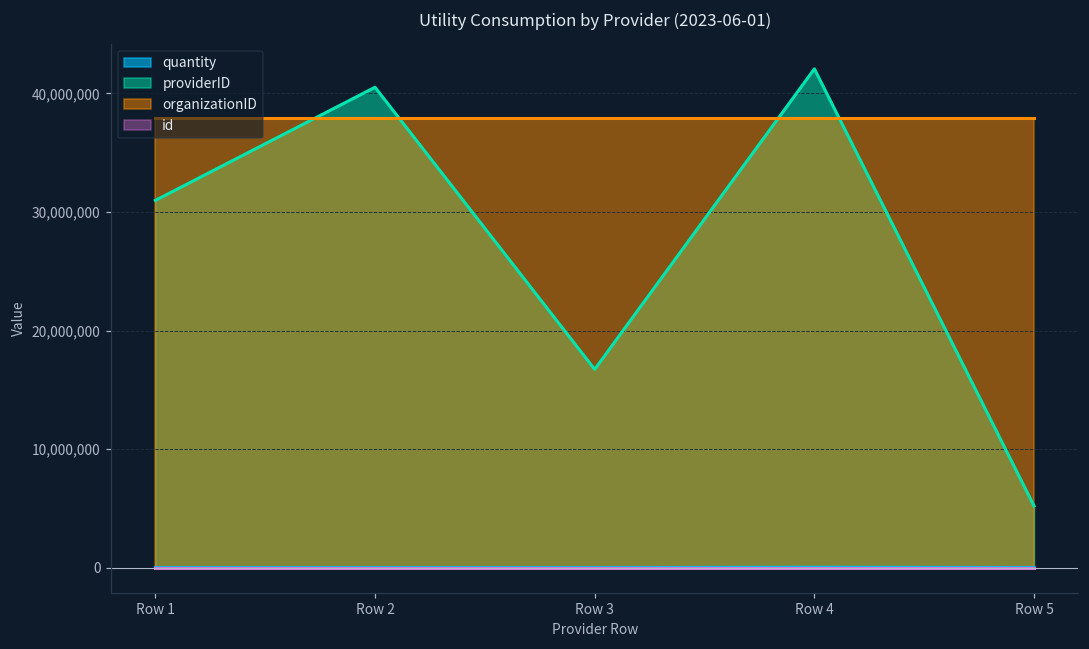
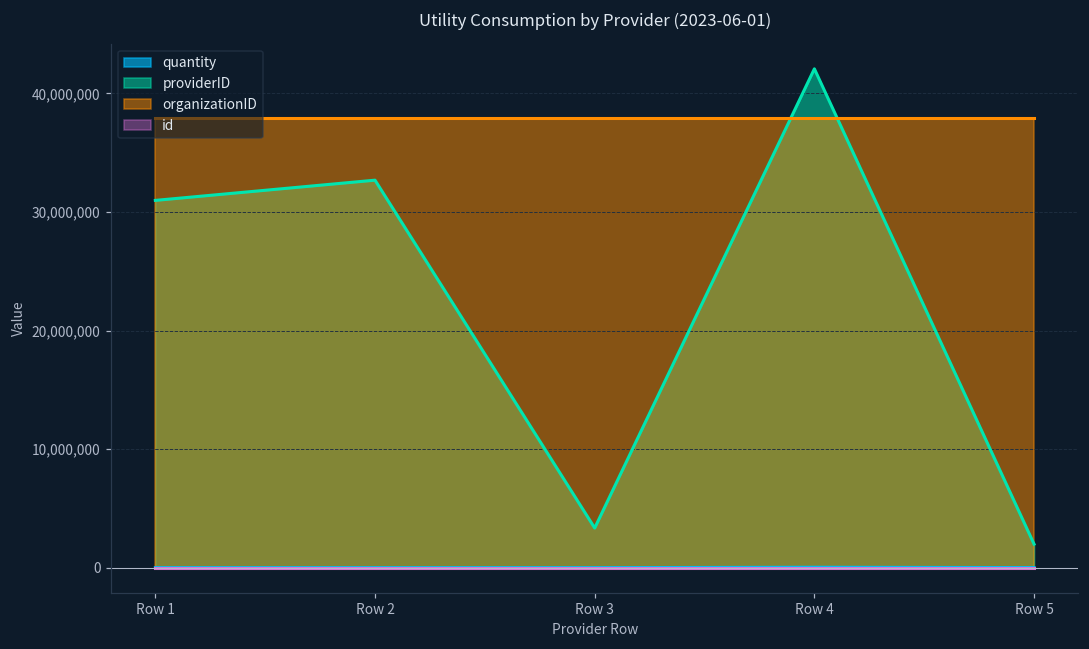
providerID, Row 2: 40,500,000 -> 32,700,000
providerID, Row 3: 16,700,000 -> 3,300,000
providerID, Row 5: 5,200,000 -> 2,000,000
